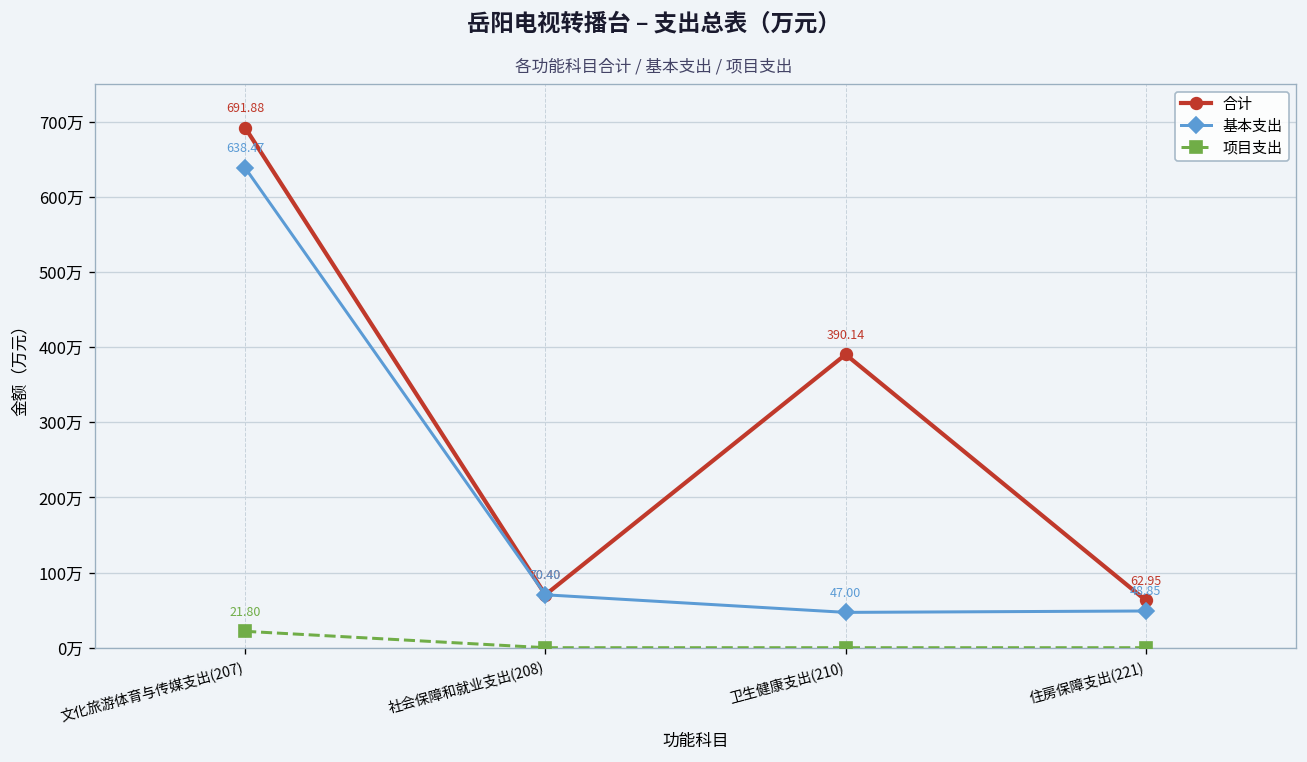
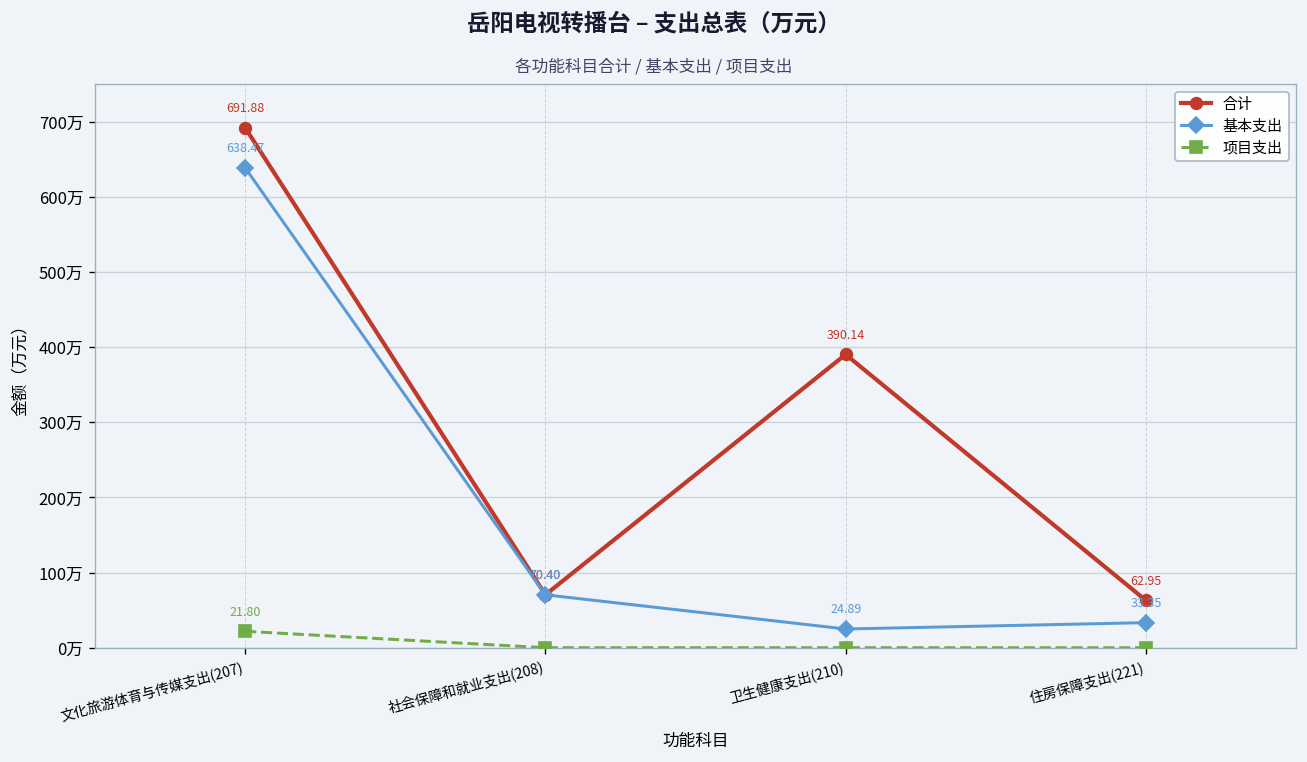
基本支出, 卫生健康支出(210): 47.00 -> 24.89
基本支出, 住房保障支出(221): 48.85 -> 33.35
